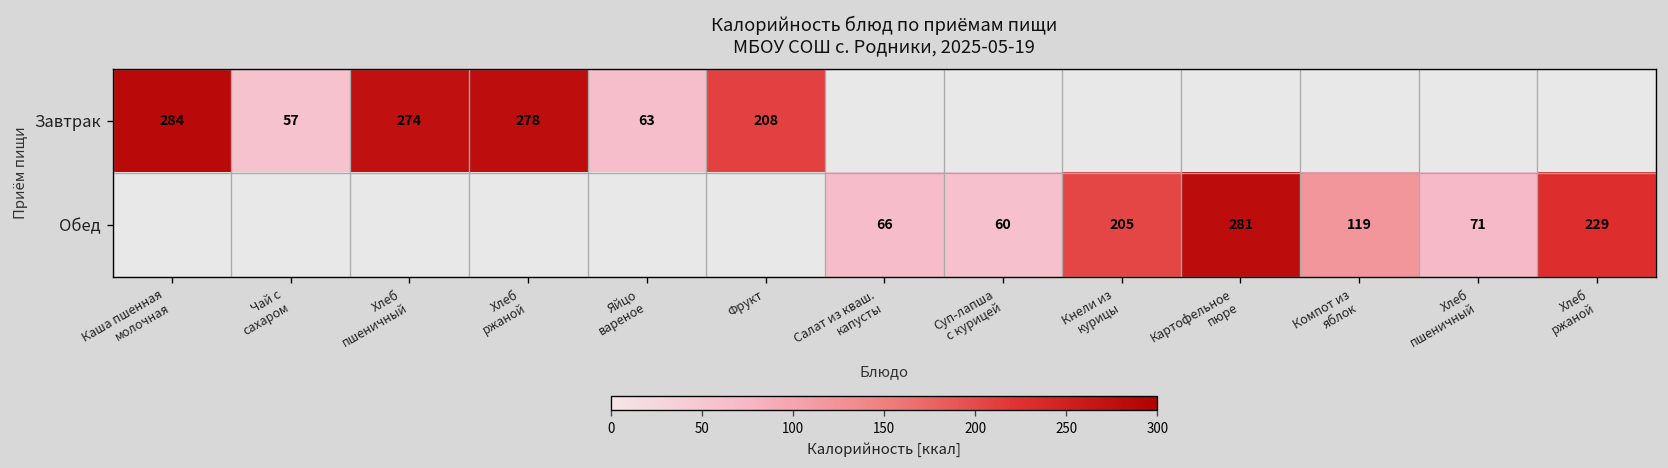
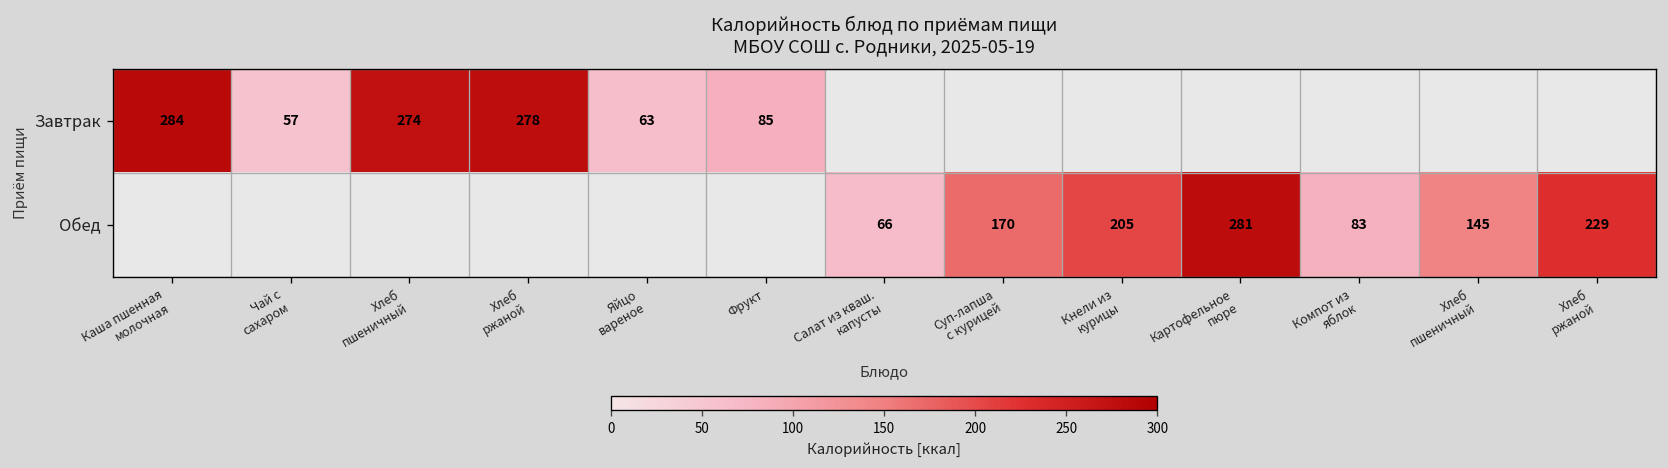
Завтрак, Фрукт: 208 -> 85
Обед, Суп-лапша с курицей: 60 -> 170
Обед, Компот из яблок: 119 -> 83
Обед, Хлеб пшеничный: 71 -> 145
